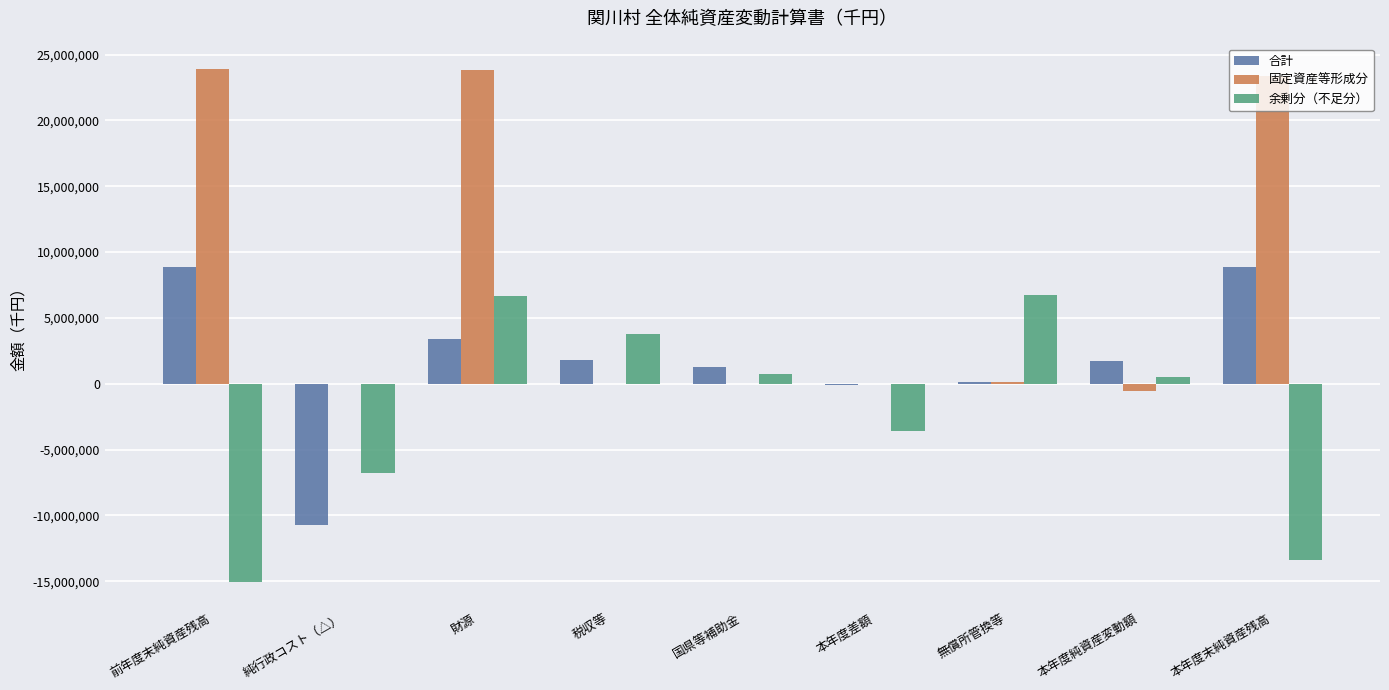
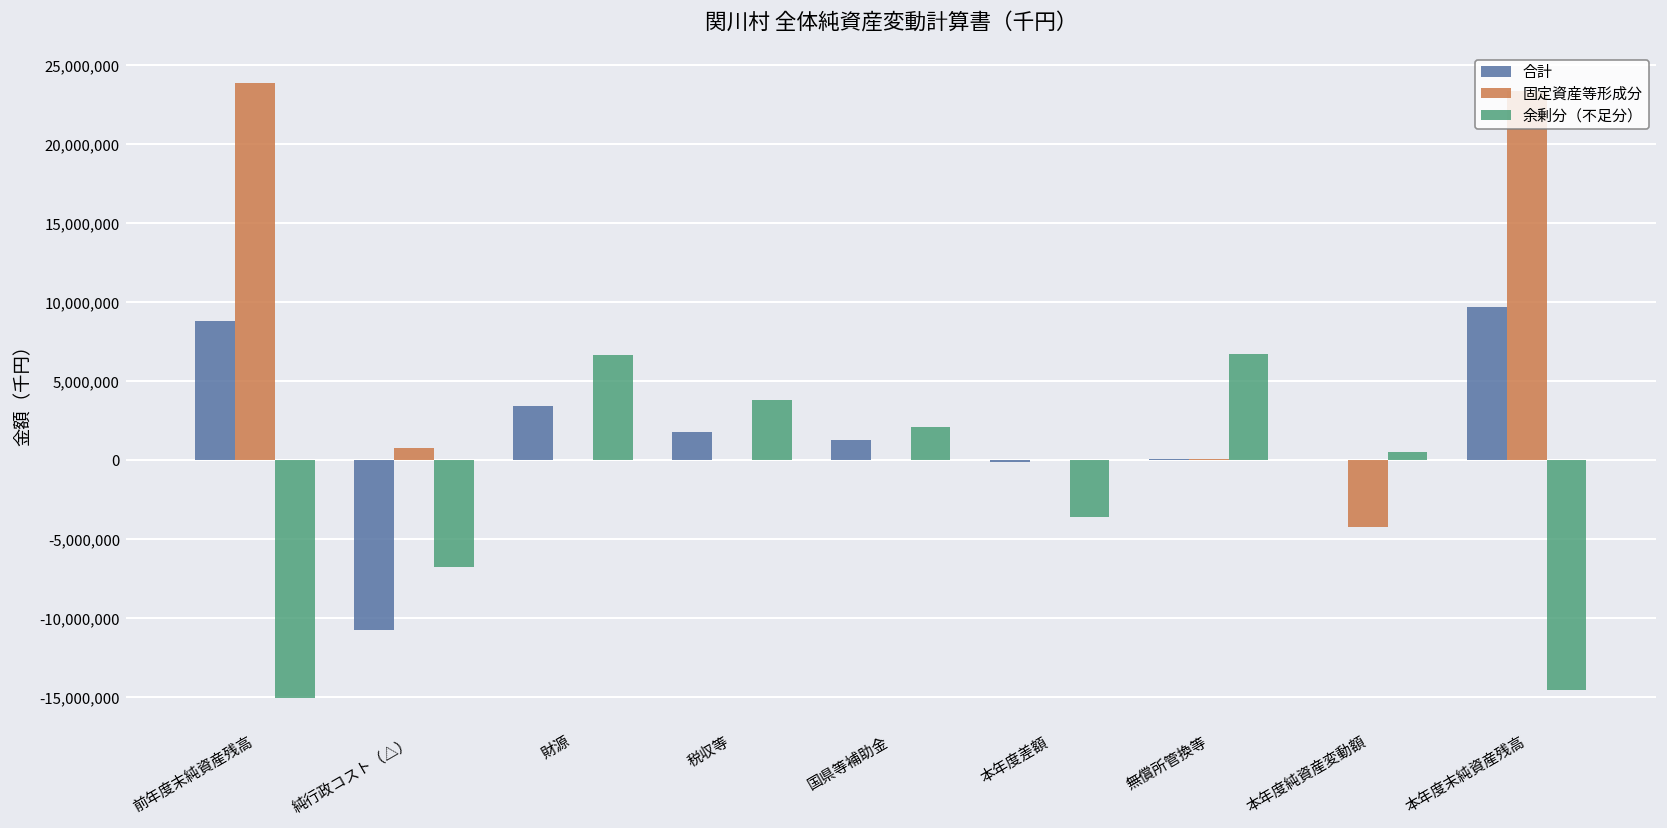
固定資産等形成分, 純行政コスト（△）: 0 -> 800,000
固定資産等形成分, 財源: 23,800,000 -> 0
余剰分（不足分）, 国県等補助金: 700,000 -> 2,100,000
合計, 本年度純資産変動額: 1,700,000 -> 0
固定資産等形成分, 本年度純資産変動額: -500,000 -> -4,200,000
合計, 本年度末純資産残高: 8,900,000 -> 9,700,000
余剰分（不足分）, 本年度末純資産残高: -13,400,000 -> -14,500,000
